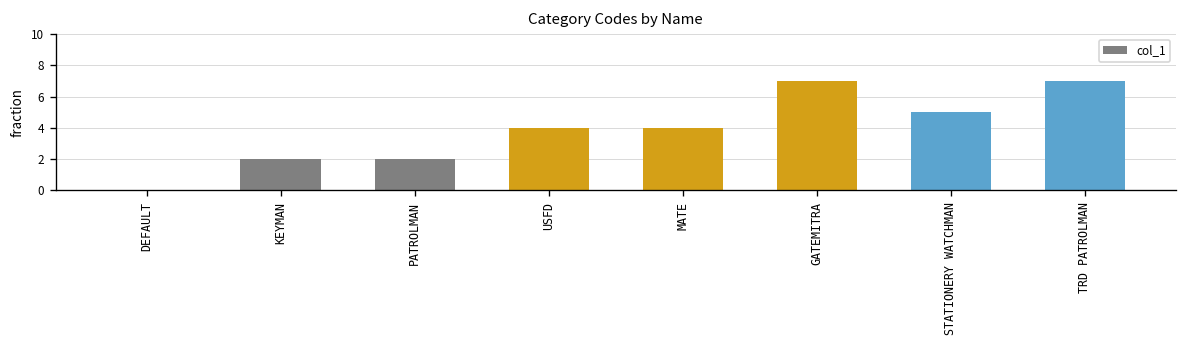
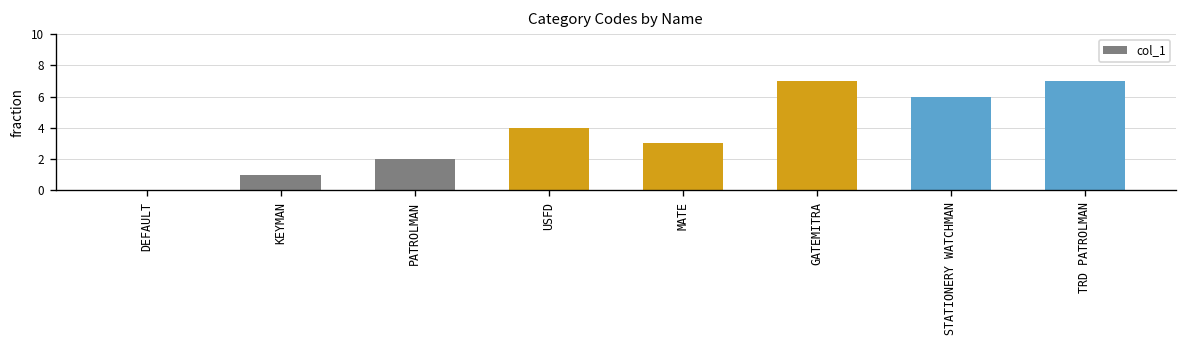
KEYMAN: 2 -> 1
MATE: 4 -> 3
STATIONERY WATCHMAN: 5 -> 6
